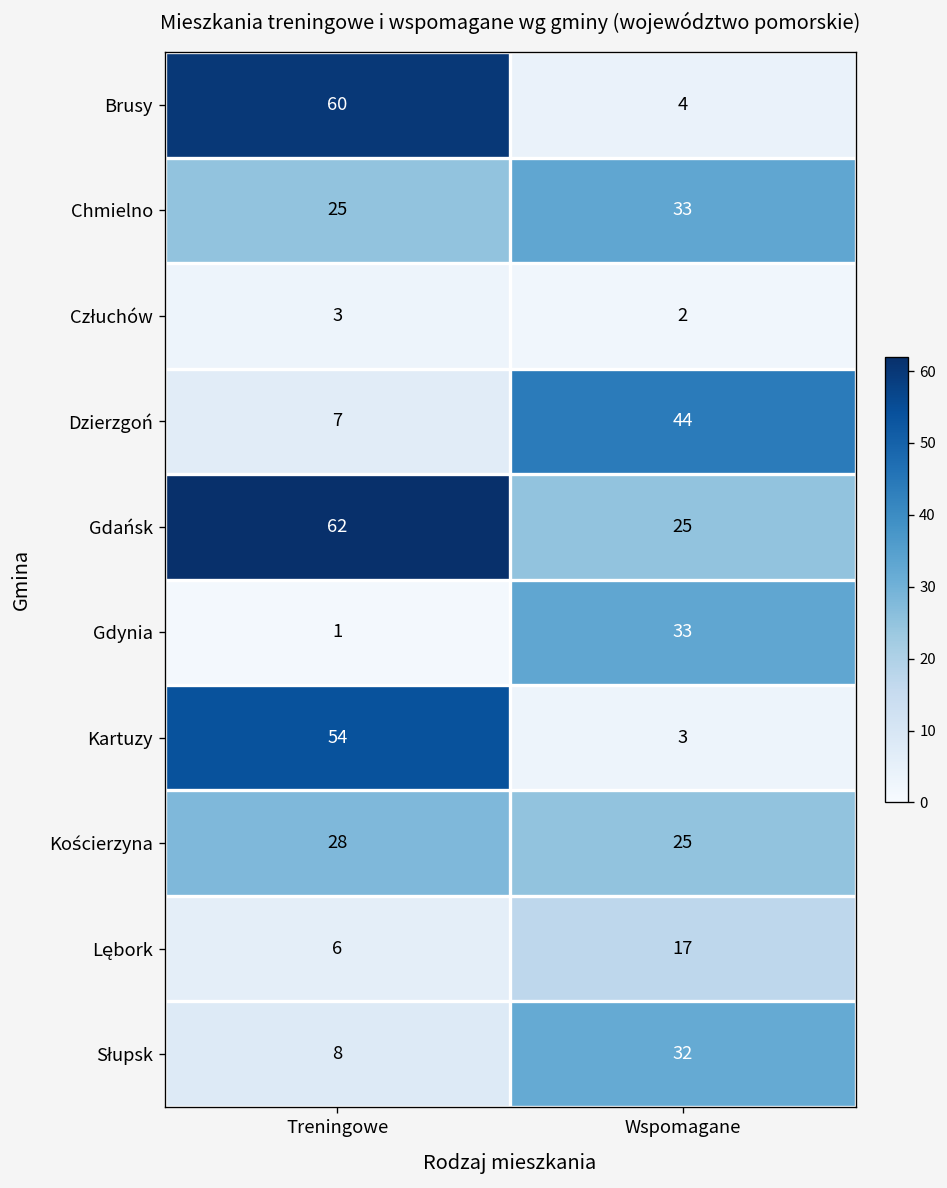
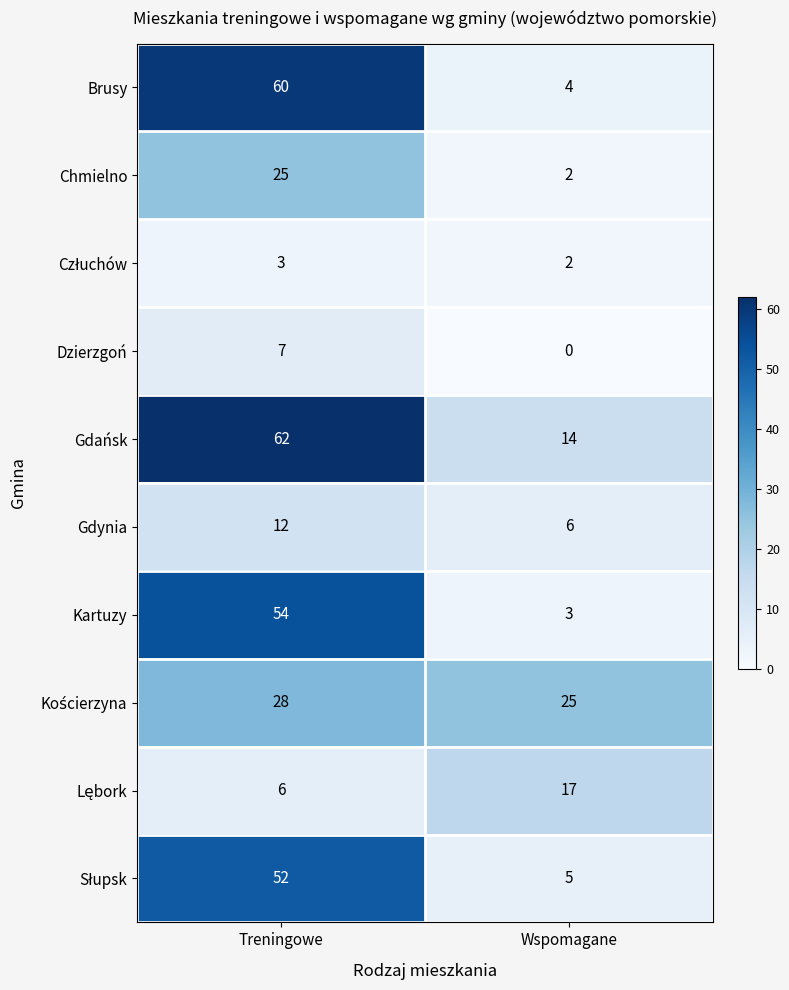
Chmielno, Wspomagane: 33 -> 2
Dzierzgoń, Wspomagane: 44 -> 0
Gdańsk, Wspomagane: 25 -> 14
Gdynia, Treningowe: 1 -> 12
Gdynia, Wspomagane: 33 -> 6
Słupsk, Treningowe: 8 -> 52
Słupsk, Wspomagane: 32 -> 5
